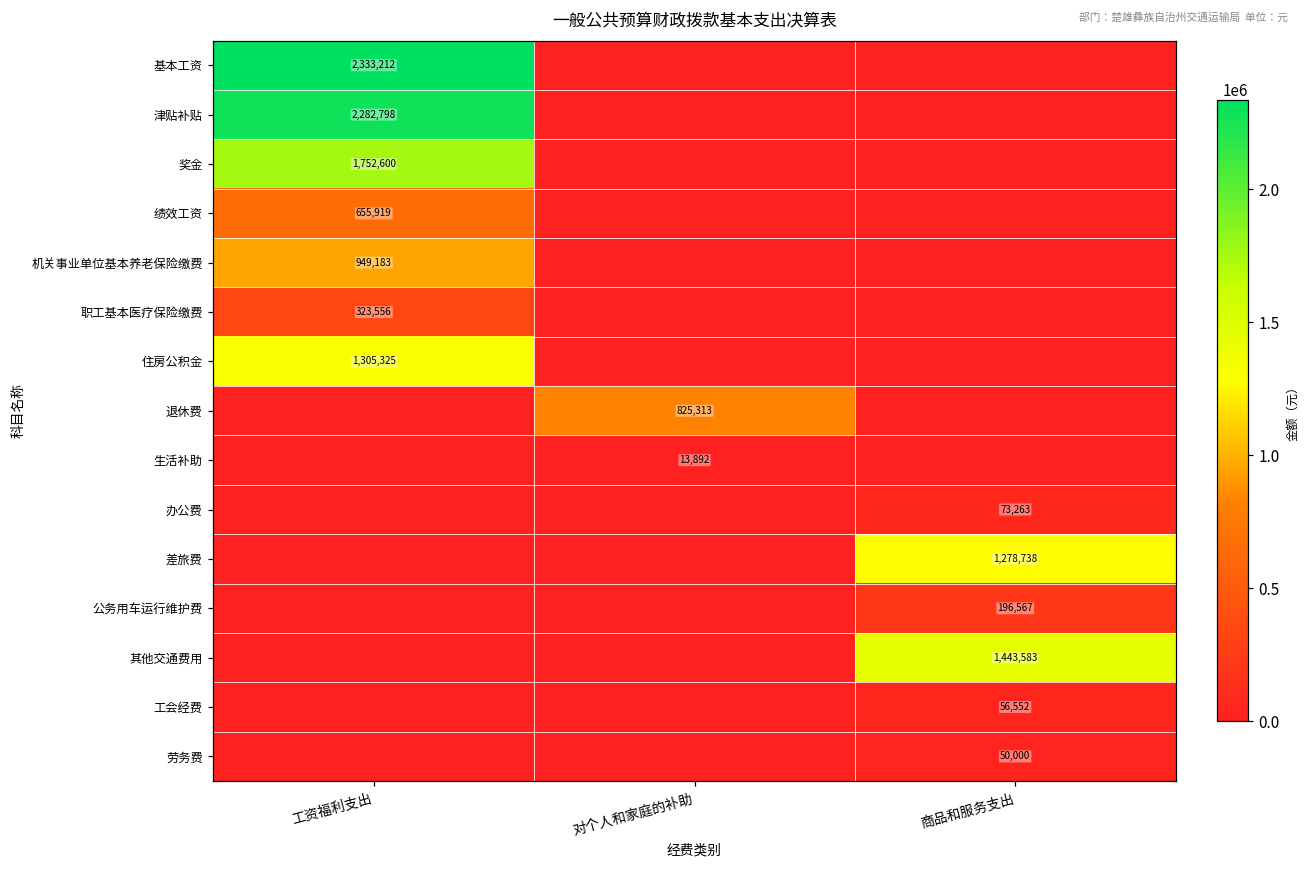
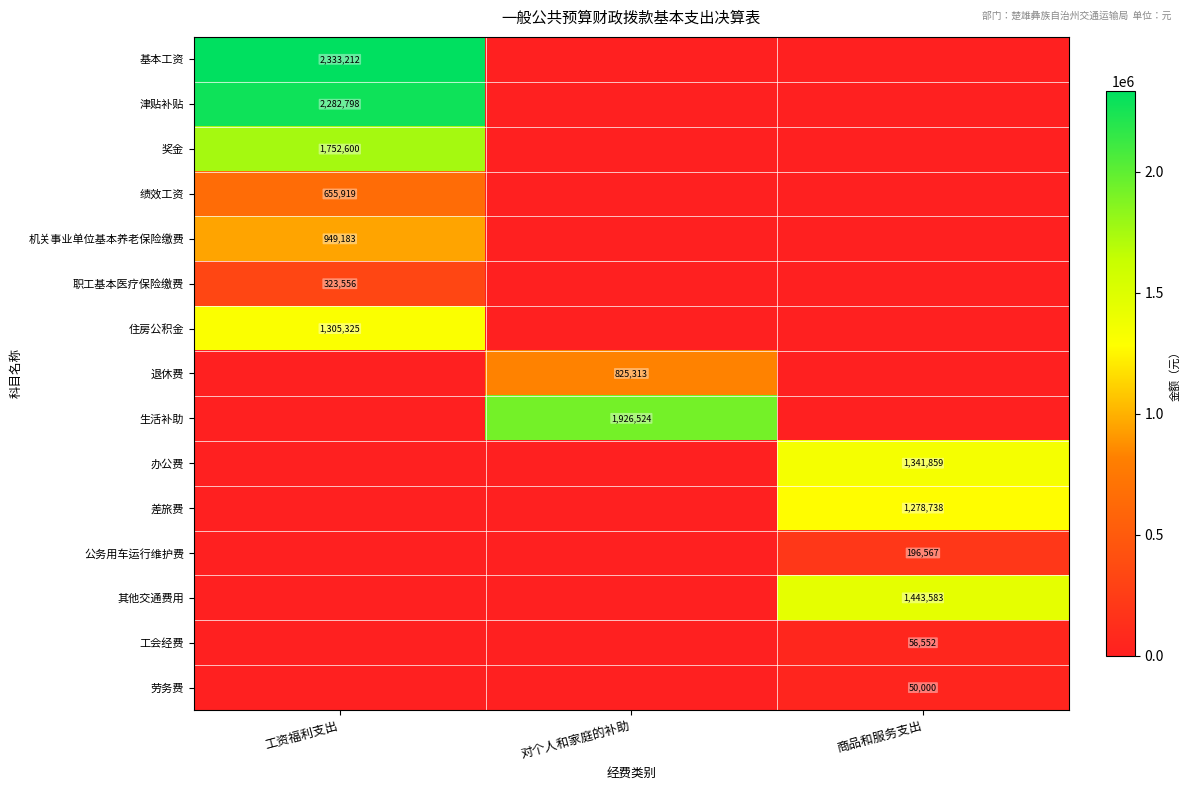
生活补助, 对个人和家庭的补助: 13,892 -> 1,926,524
办公费, 商品和服务支出: 73,263 -> 1,341,859
